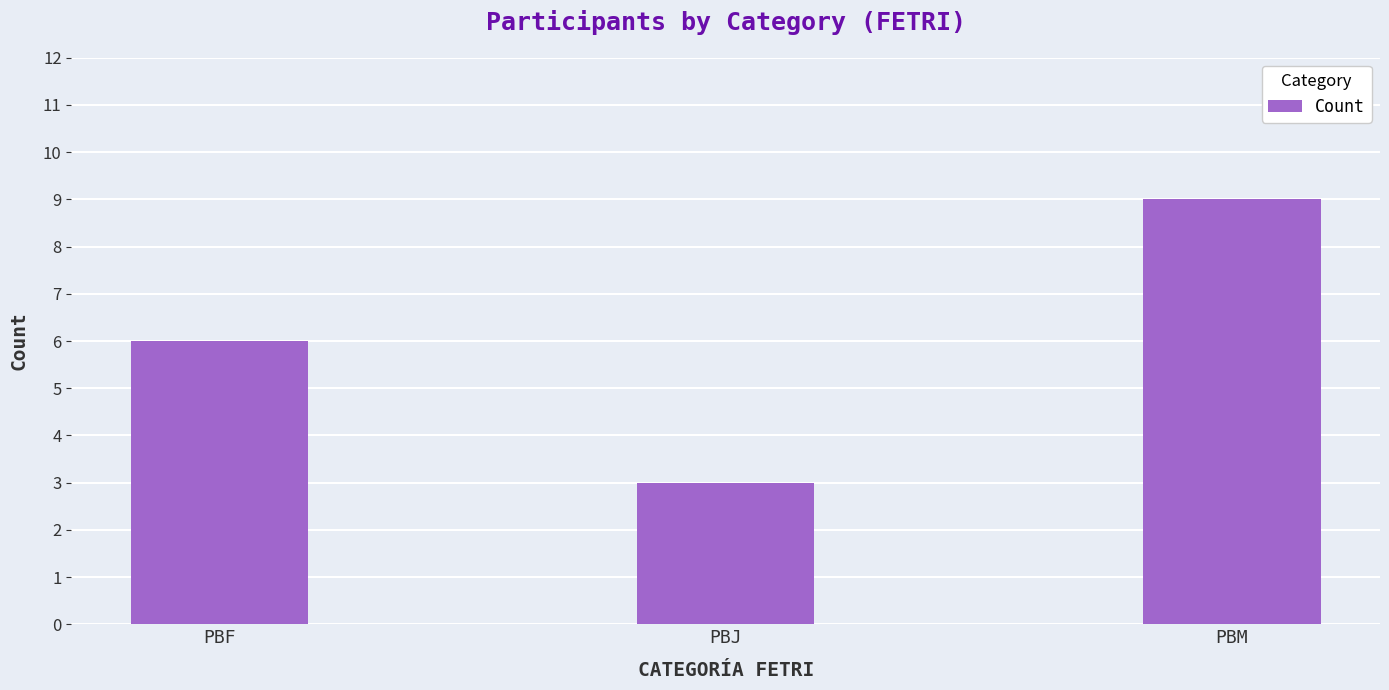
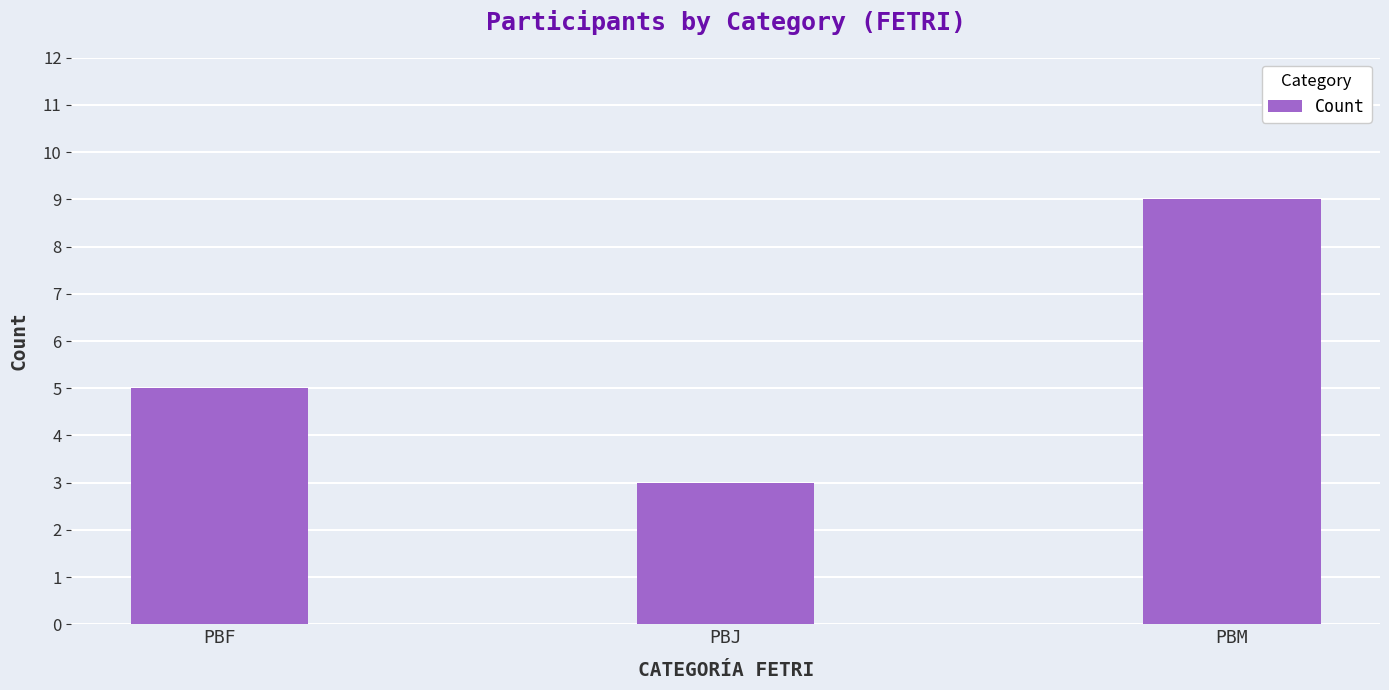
PBF: 6 -> 5
